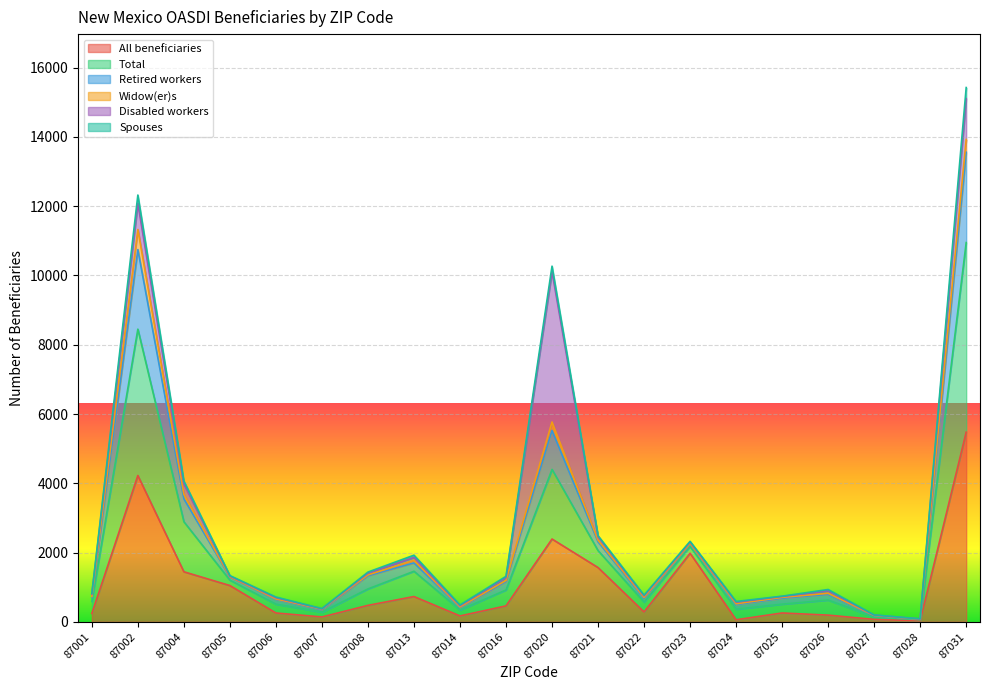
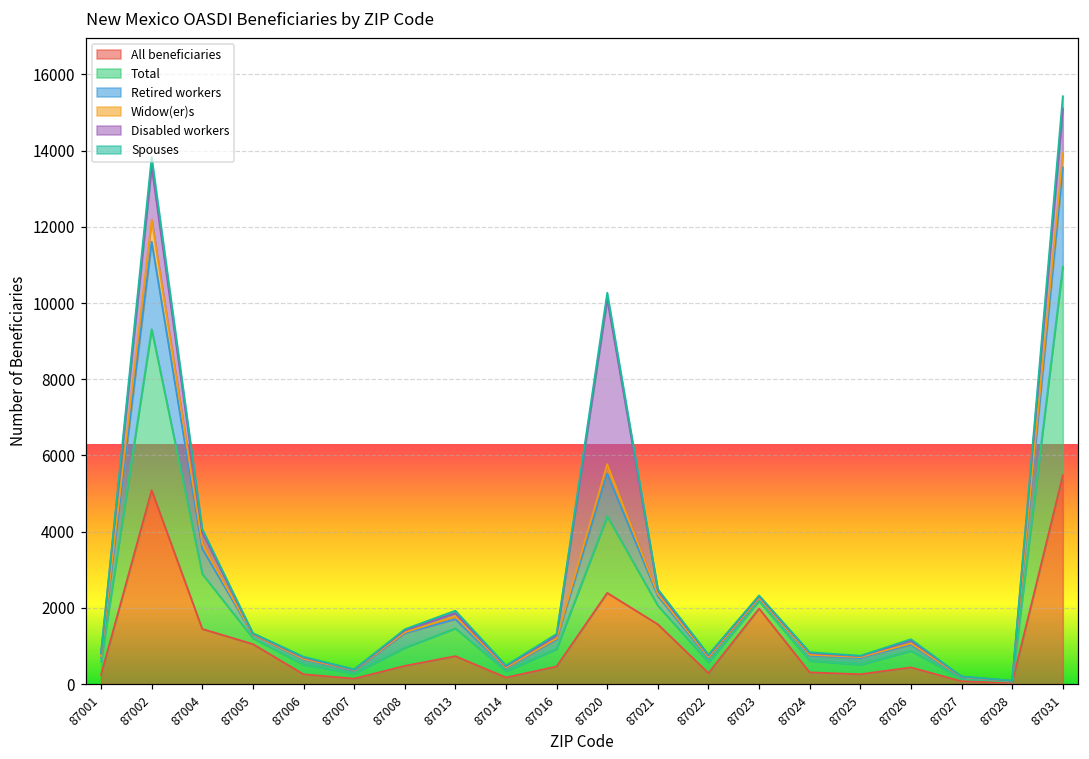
All beneficiaries, 87002: 4200 -> 5100
Disabled workers, 87002: 800 -> 1400
All beneficiaries, 87024: 100 -> 300
All beneficiaries, 87026: 200 -> 400
